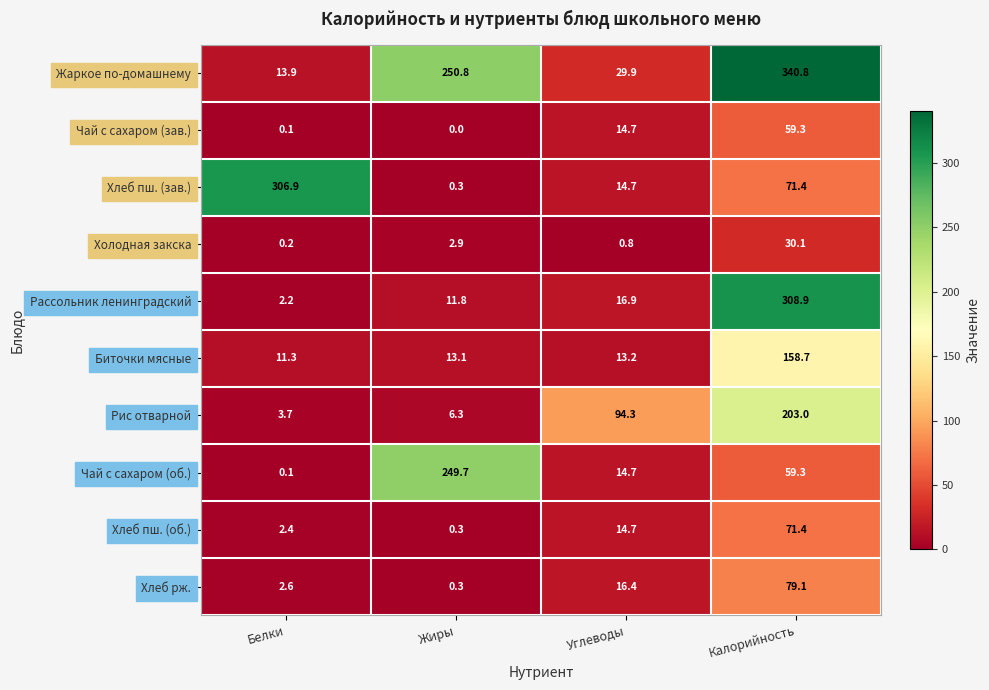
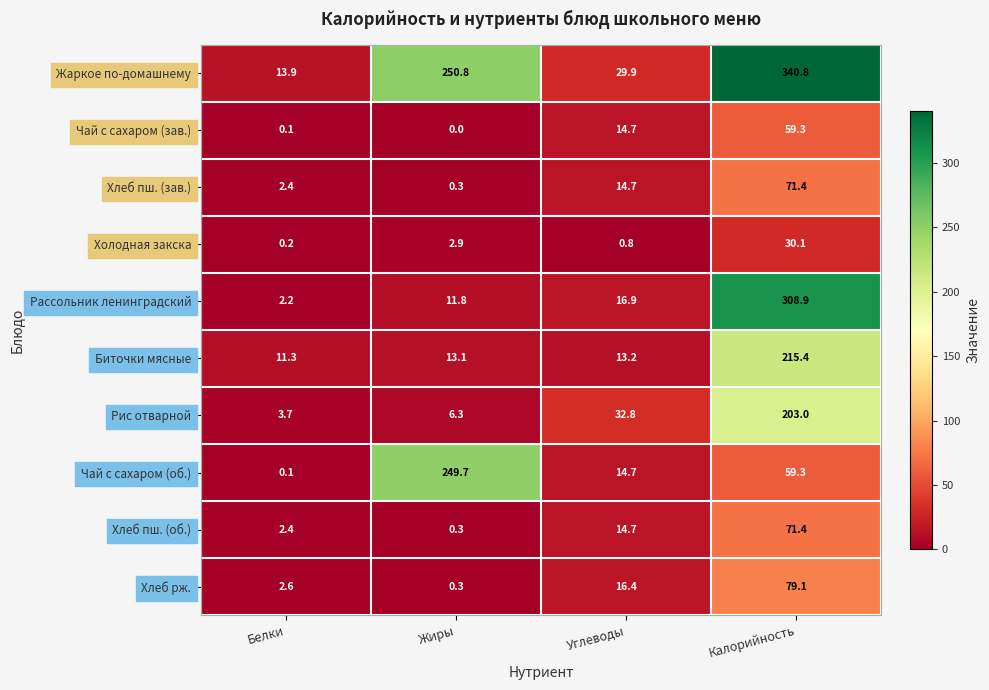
Хлеб пш. (зав.), Белки: 306.9 -> 2.4
Биточки мясные, Калорийность: 158.7 -> 215.4
Рис отварной, Углеводы: 94.3 -> 32.8
